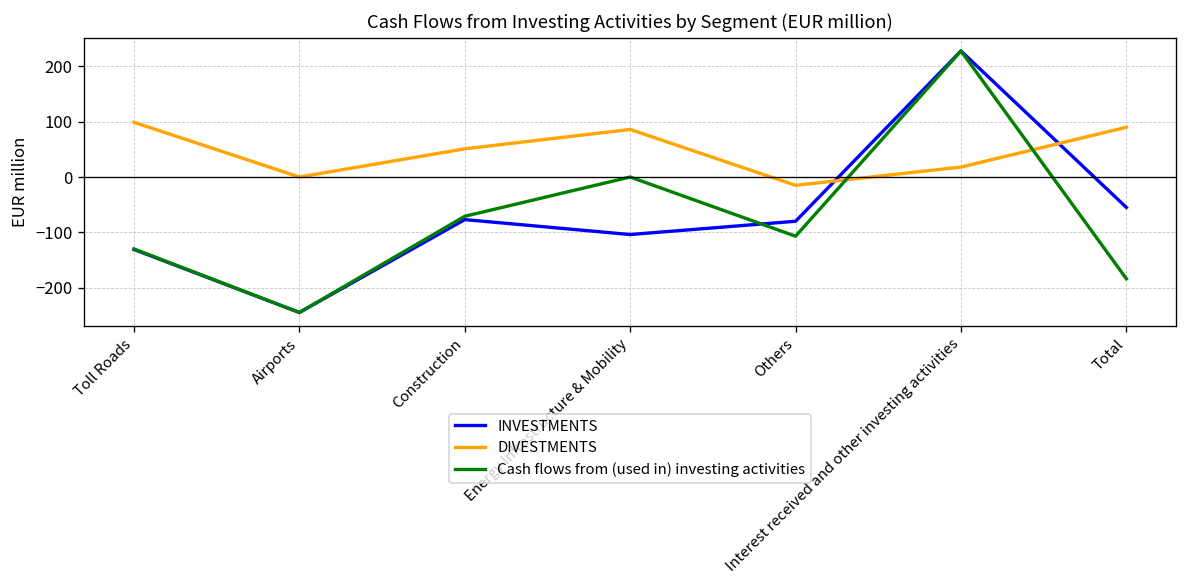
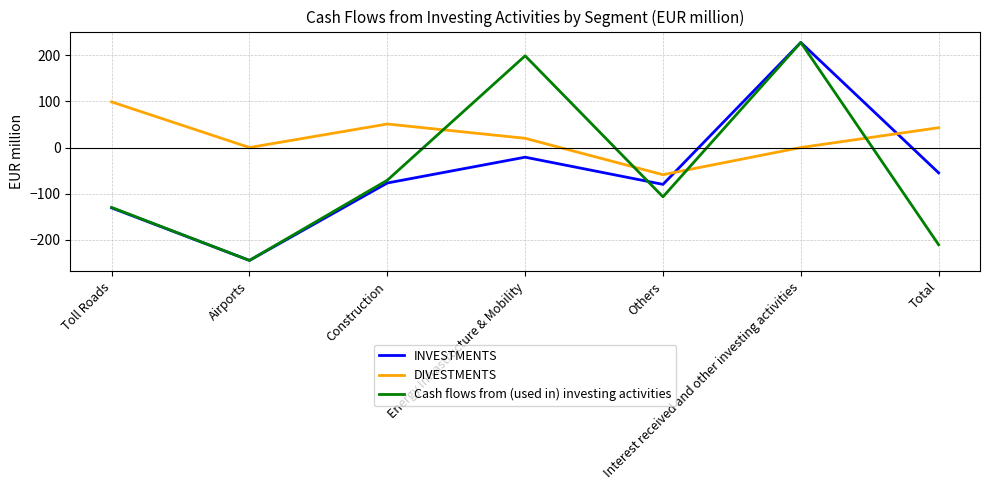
INVESTMENTS, Energy Infrastructure & Mobility: -100 -> -20
DIVESTMENTS, Energy Infrastructure & Mobility: 90 -> 20
Cash flows from (used in) investing activities, Energy Infrastructure & Mobility: 0 -> 200
DIVESTMENTS, Others: -20 -> -60
DIVESTMENTS, Interest received and other investing activities: 20 -> 0
DIVESTMENTS, Total: 90 -> 40
Cash flows from (used in) investing activities, Total: -180 -> -210
